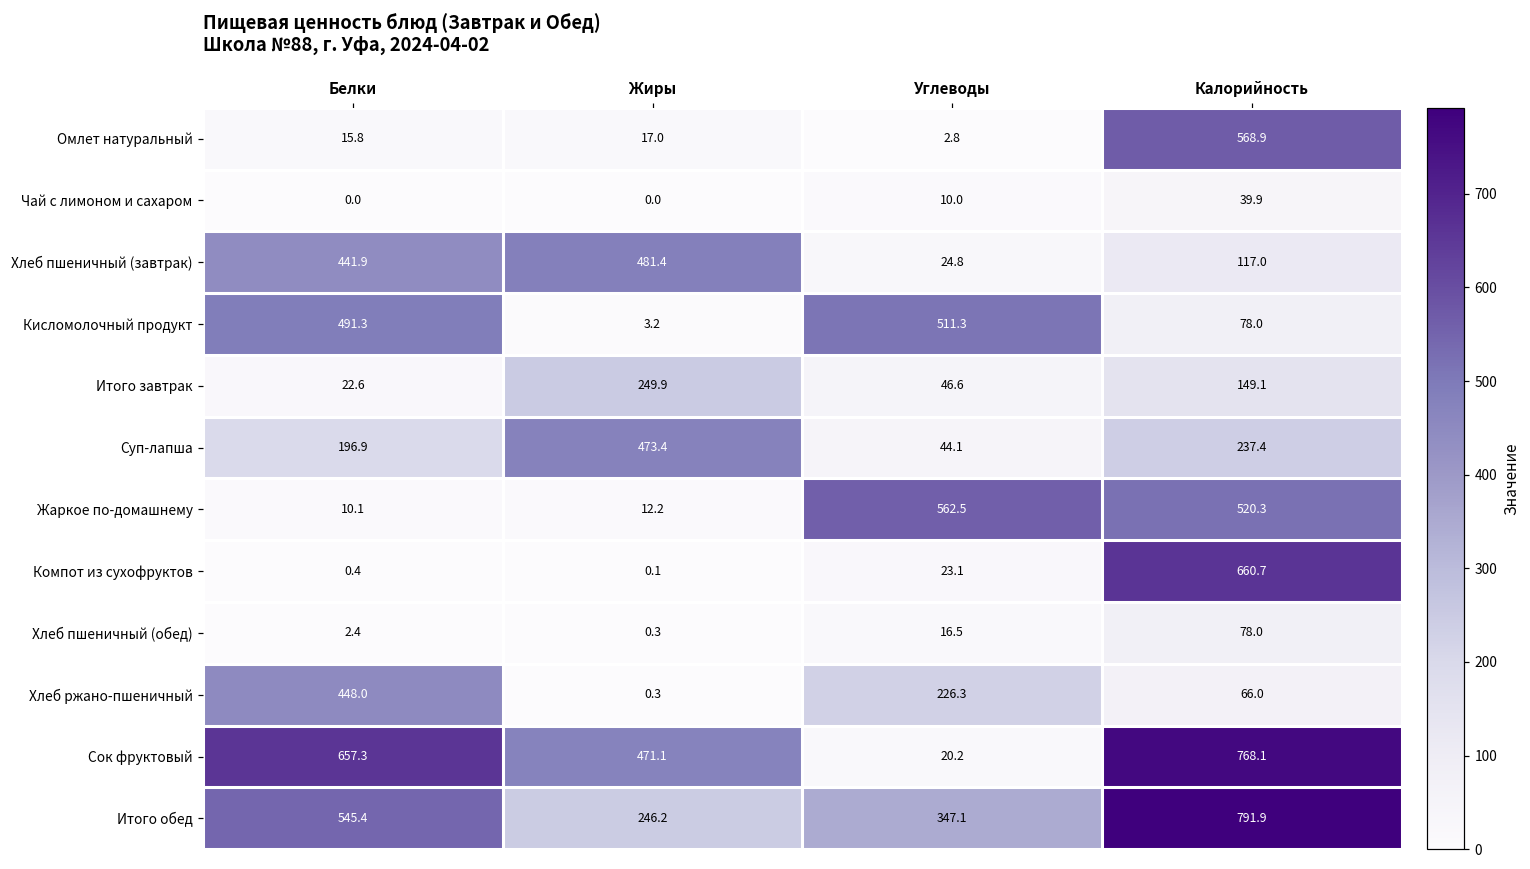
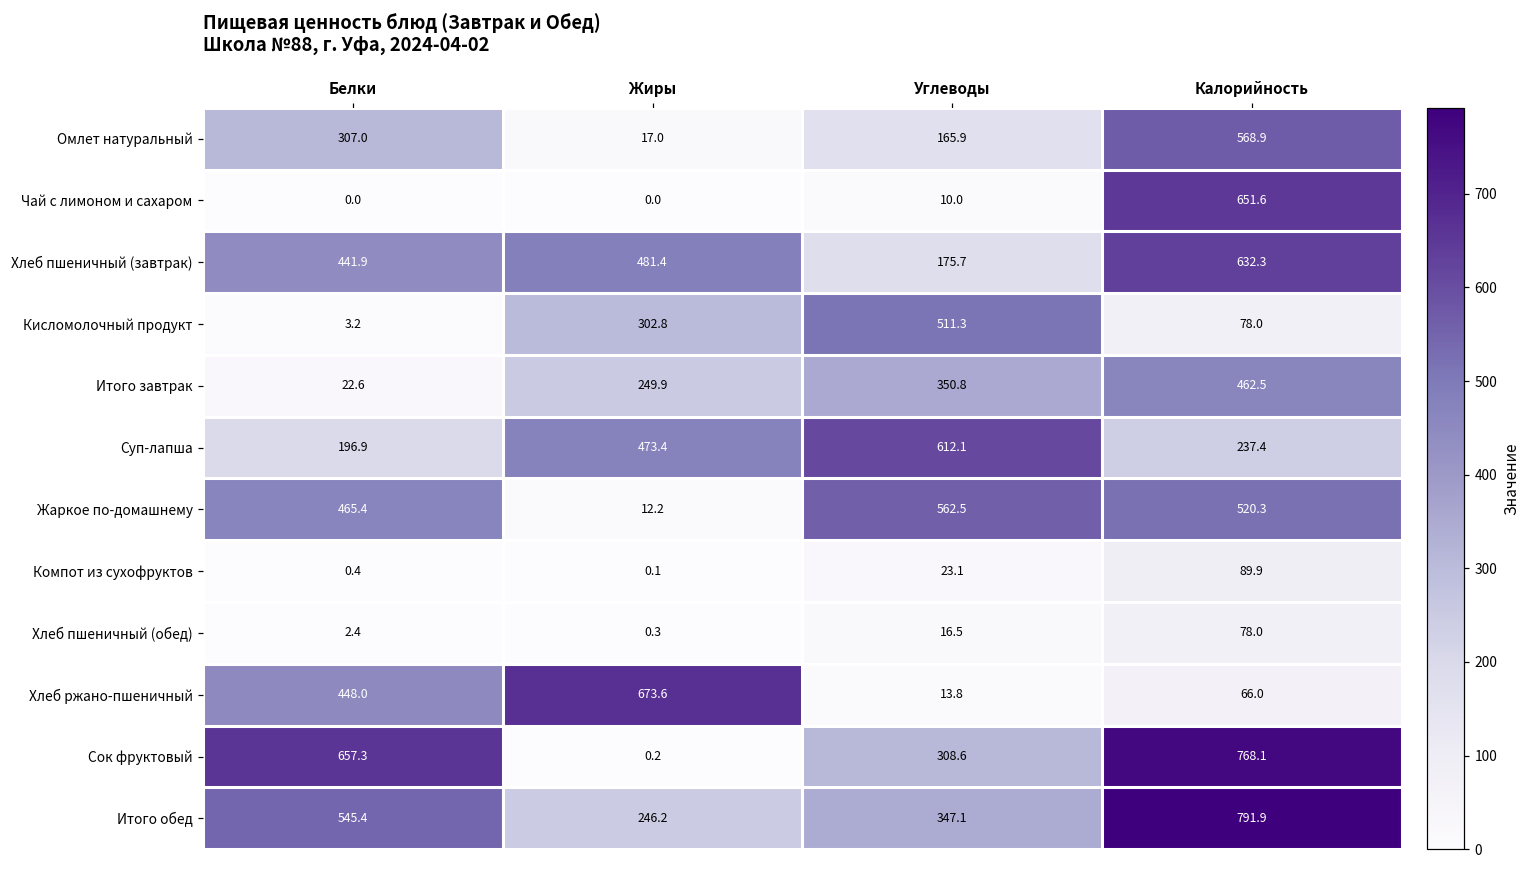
Омлет натуральный, Белки: 15.8 -> 307.0
Омлет натуральный, Углеводы: 2.8 -> 165.9
Чай с лимоном и сахаром, Калорийность: 39.9 -> 651.6
Хлеб пшеничный (завтрак), Углеводы: 24.8 -> 175.7
Хлеб пшеничный (завтрак), Калорийность: 117.0 -> 632.3
Кисломолочный продукт, Белки: 491.3 -> 3.2
Кисломолочный продукт, Жиры: 3.2 -> 302.8
Итого завтрак, Углеводы: 46.6 -> 350.8
Итого завтрак, Калорийность: 149.1 -> 462.5
Суп-лапша, Углеводы: 44.1 -> 612.1
Жаркое по-домашнему, Белки: 10.1 -> 465.4
Компот из сухофруктов, Калорийность: 660.7 -> 89.9
Хлеб ржано-пшеничный, Жиры: 0.3 -> 673.6
Хлеб ржано-пшеничный, Углеводы: 226.3 -> 13.8
Сок фруктовый, Жиры: 471.1 -> 0.2
Сок фруктовый, Углеводы: 20.2 -> 308.6
